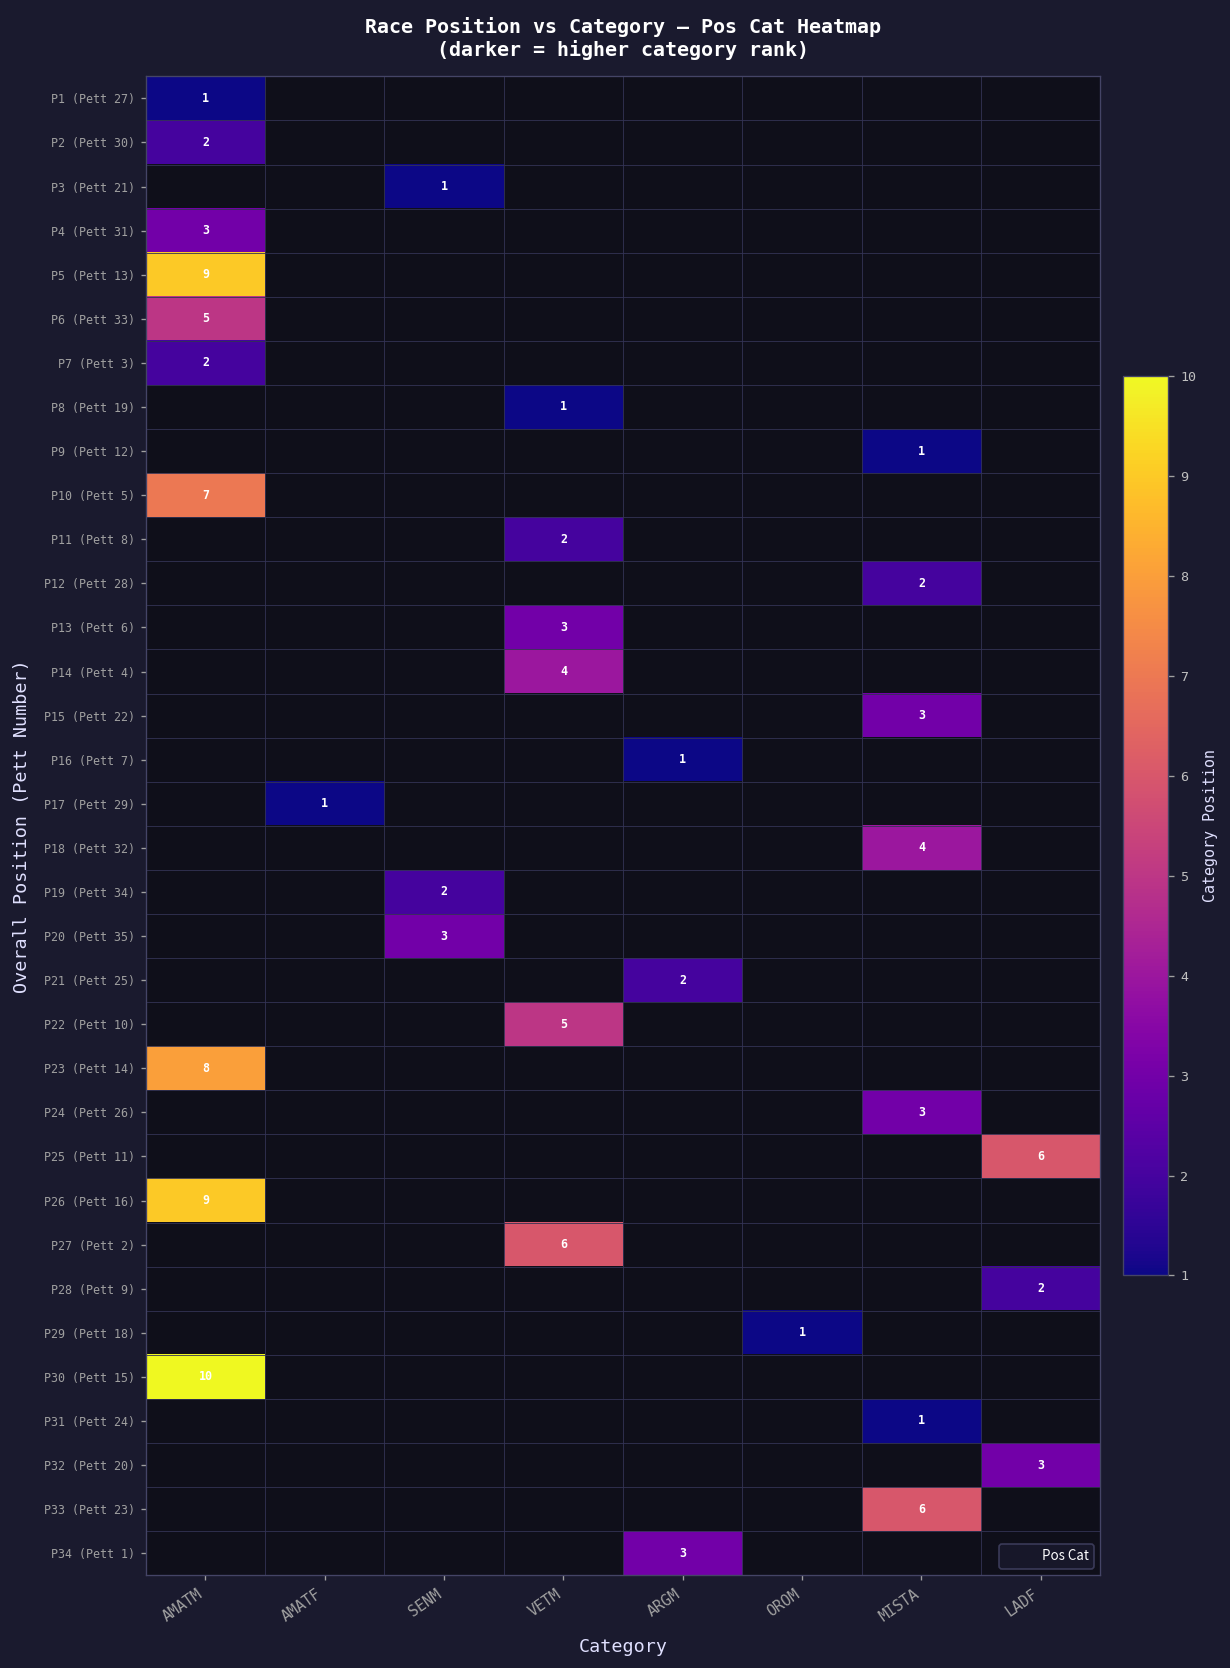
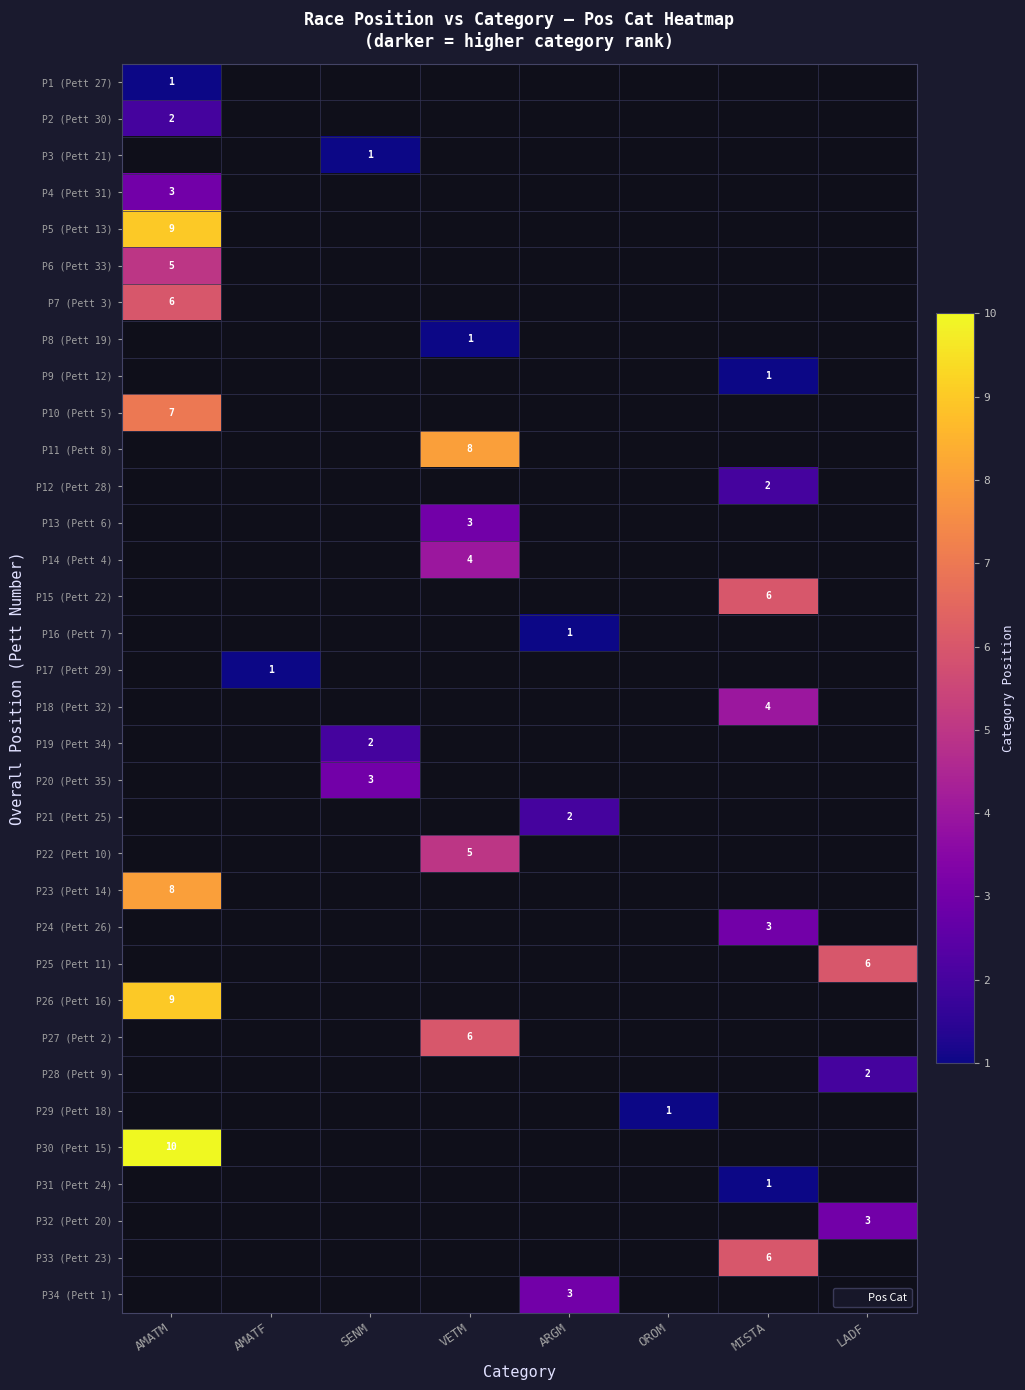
P7 (Pett 3), AMATM: 2 -> 6
P11 (Pett 8), VETM: 2 -> 8
P15 (Pett 22), MISTA: 3 -> 6
